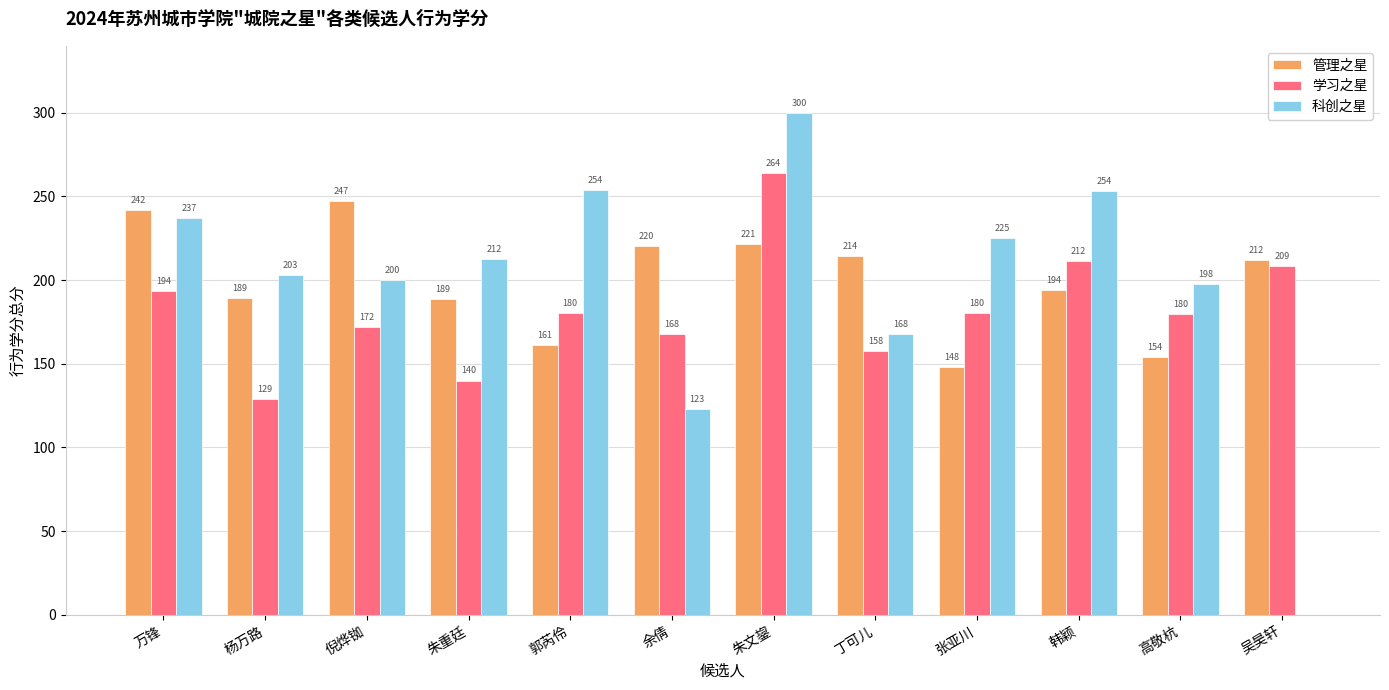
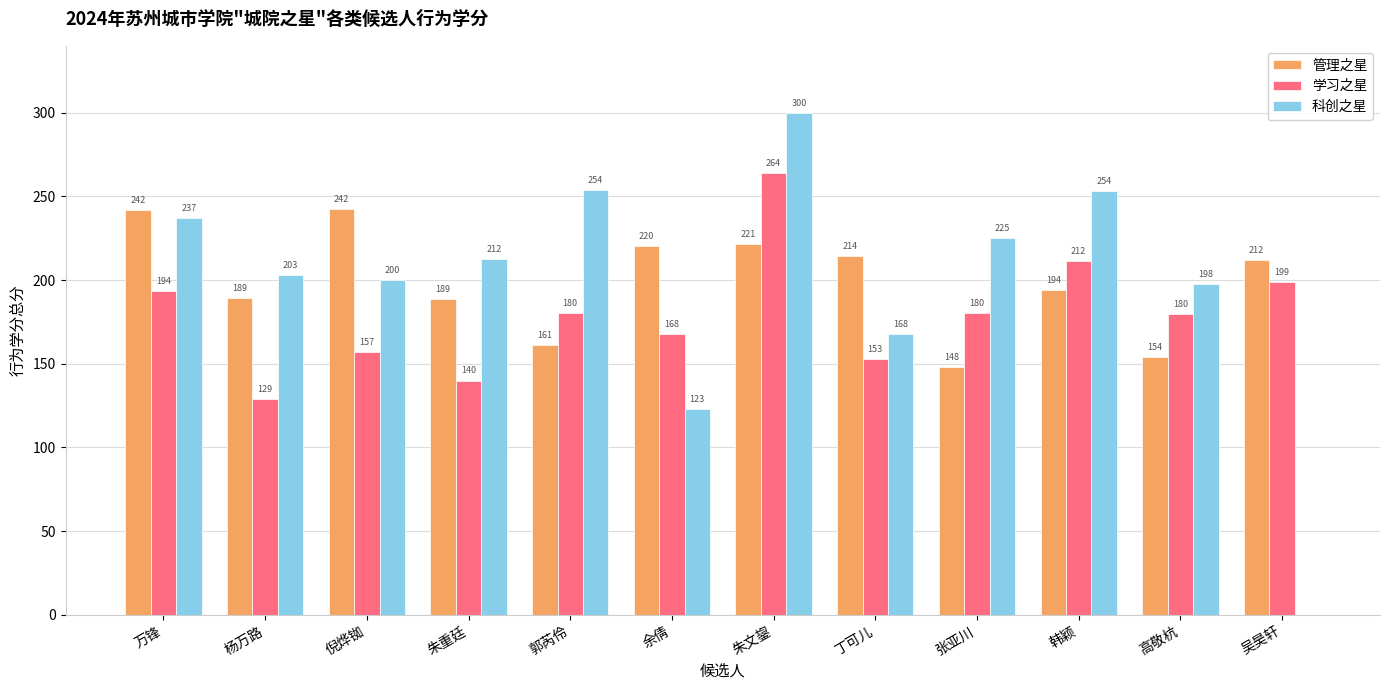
管理之星, 倪烨铷: 247 -> 242
学习之星, 倪烨铷: 172 -> 157
学习之星, 丁可儿: 158 -> 153
学习之星, 吴昊轩: 209 -> 199
